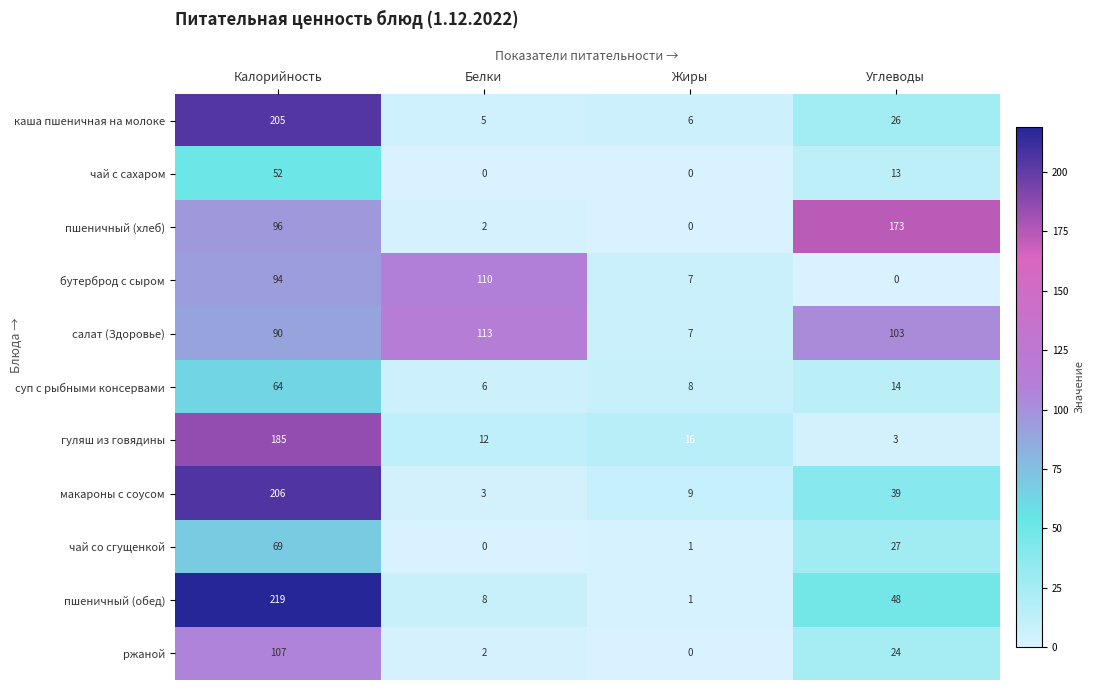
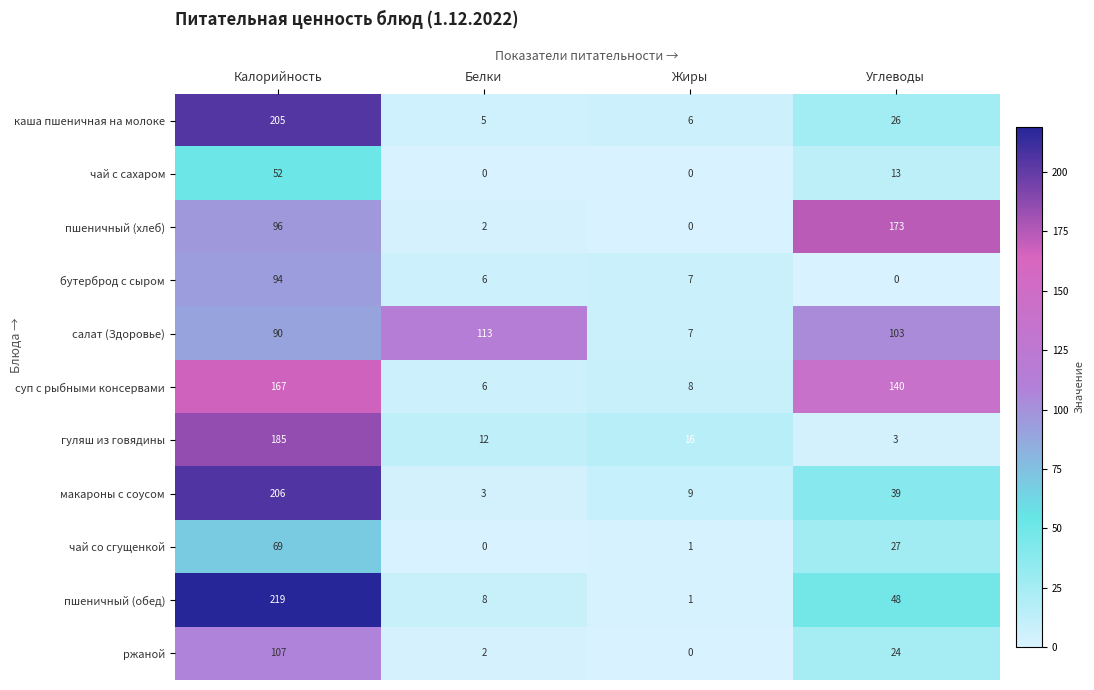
бутерброд с сыром, Белки: 110 -> 6
суп с рыбными консервами, Калорийность: 64 -> 167
суп с рыбными консервами, Углеводы: 14 -> 140
